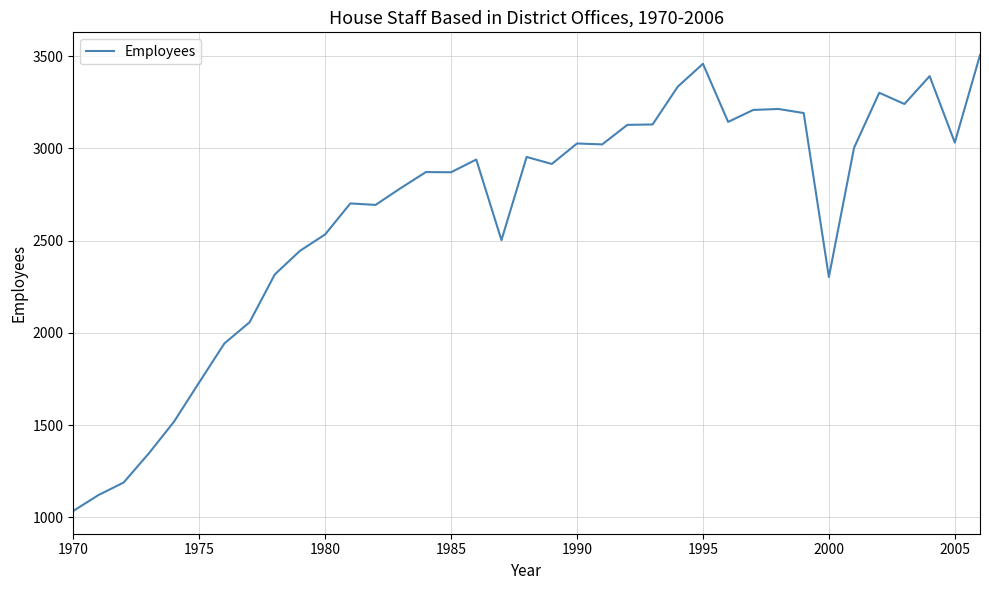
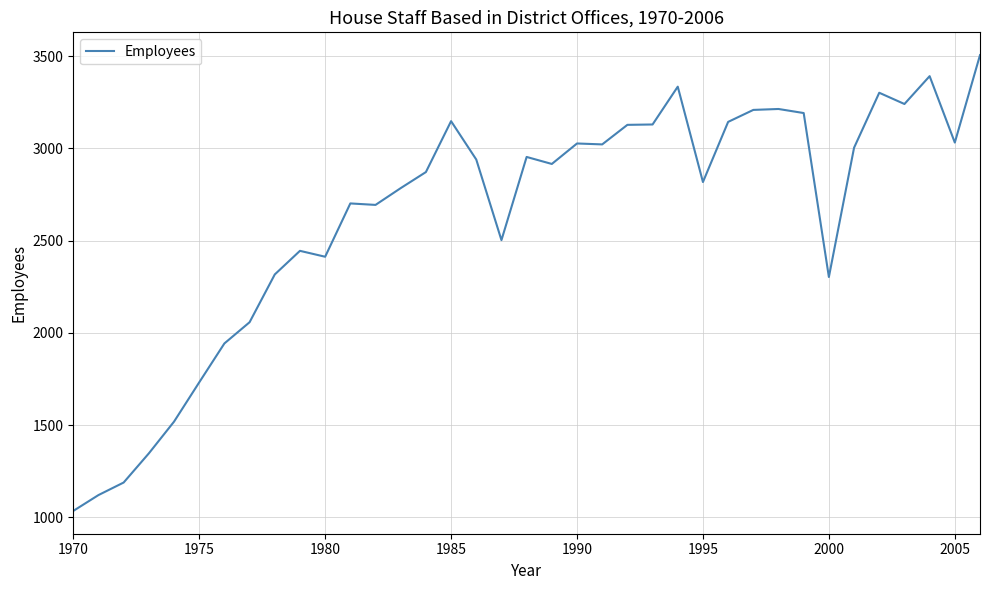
1980: 2530 -> 2410
1985: 2870 -> 3150
1995: 3460 -> 2820
